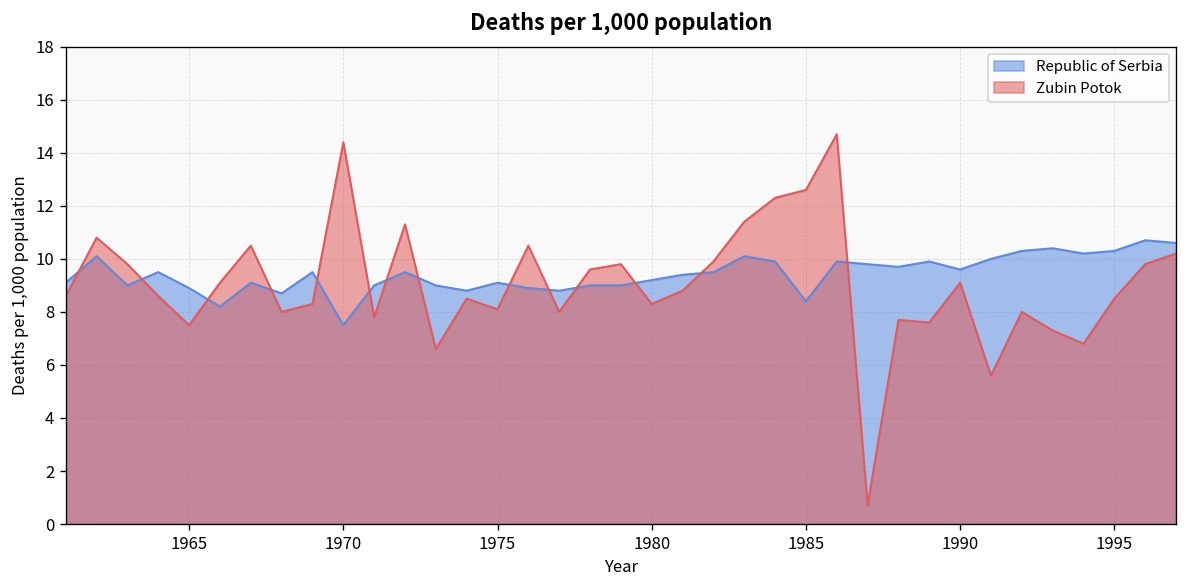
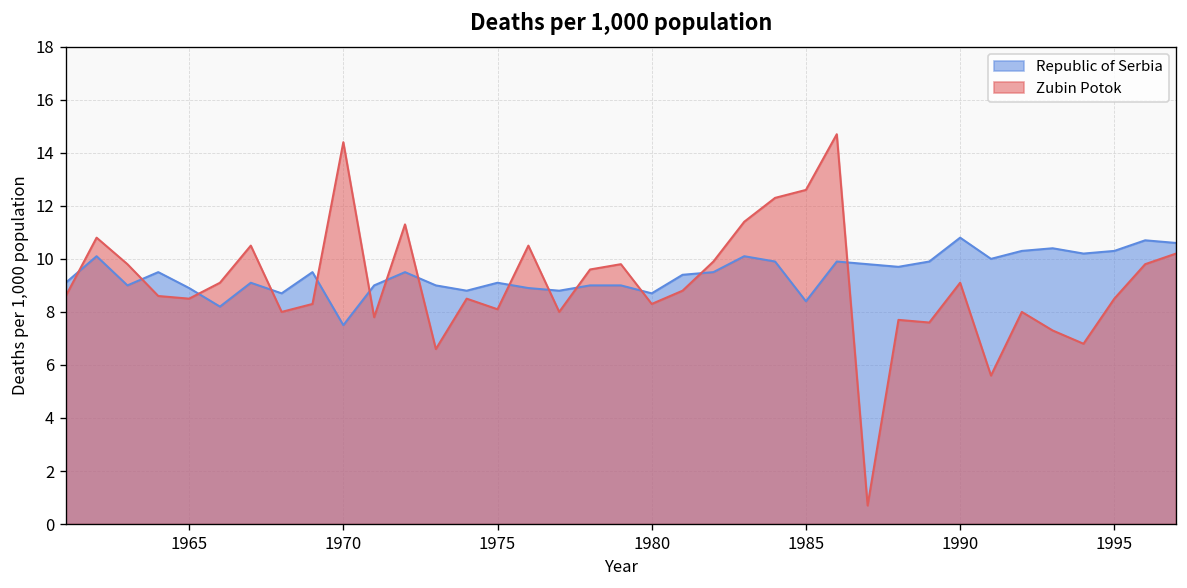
Zubin Potok, 1965: 7.5 -> 8.5
Republic of Serbia, 1980: 9.2 -> 8.7
Republic of Serbia, 1990: 9.6 -> 10.8
